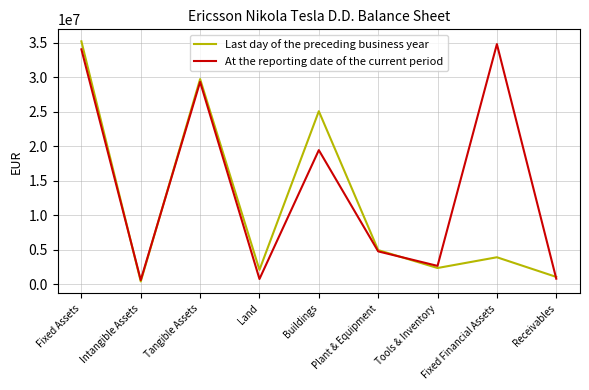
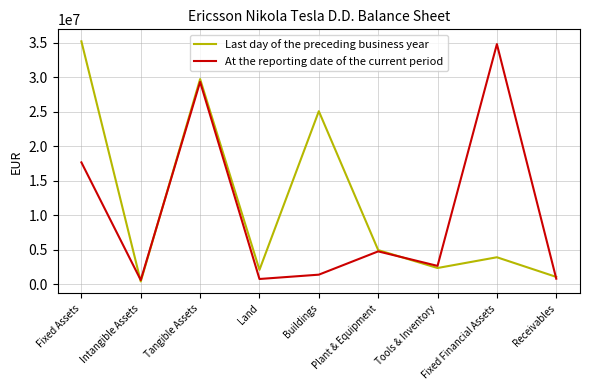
At the reporting date of the current period, Fixed Assets: 34000000 -> 18000000
At the reporting date of the current period, Buildings: 19000000 -> 1000000
